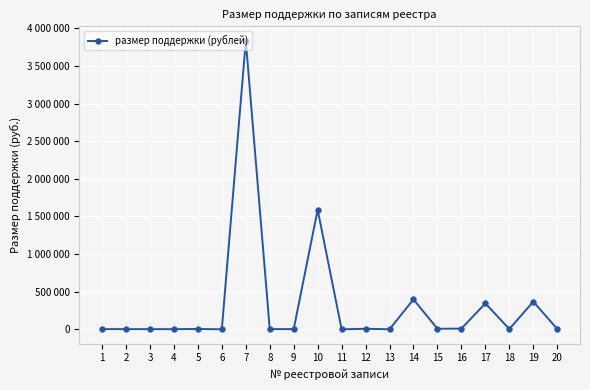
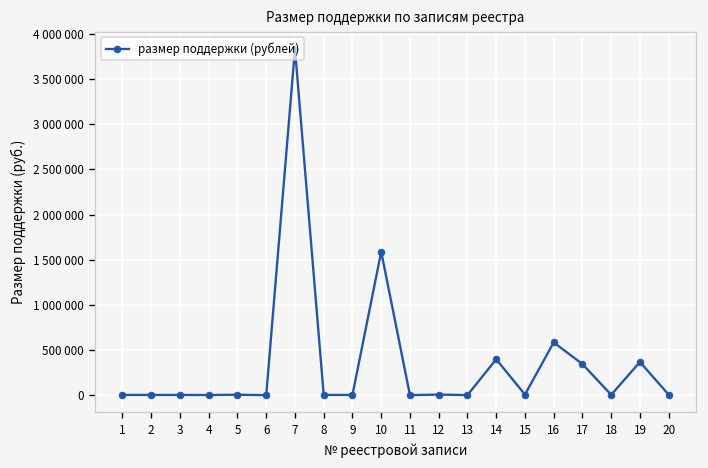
16: 0 -> 600000
